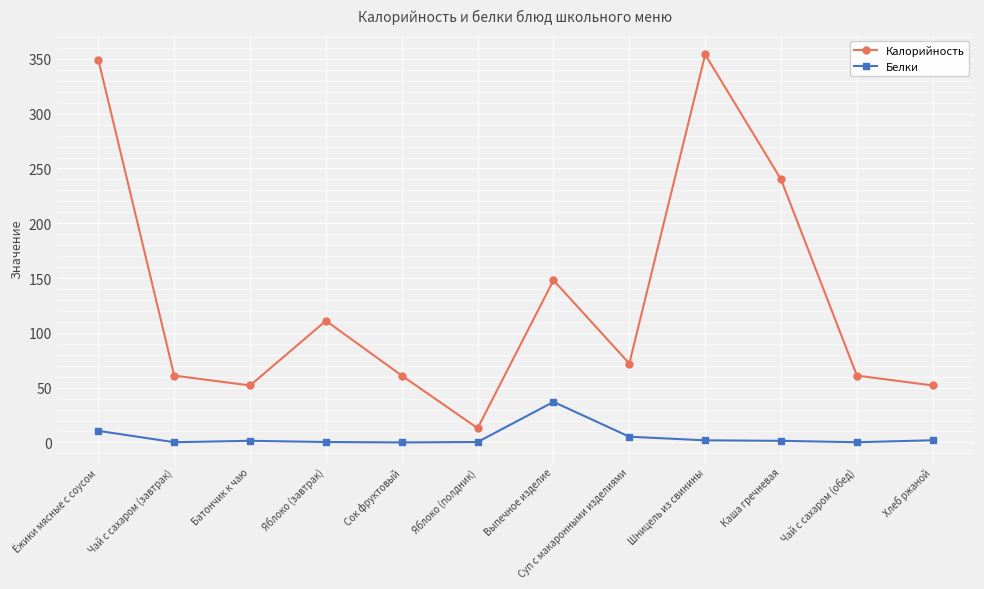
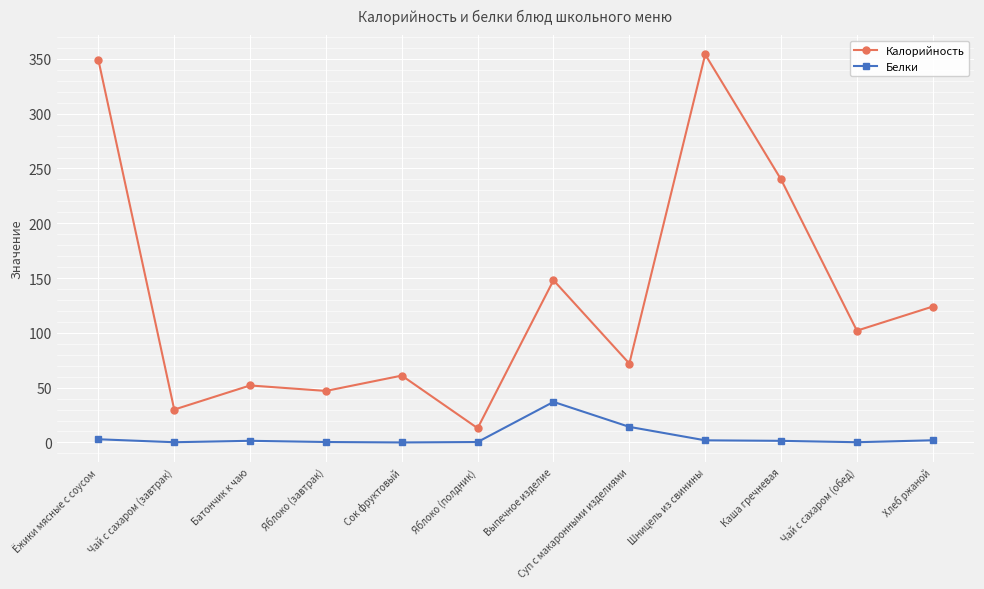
Белки, Ёжики мясные с соусом: 11 -> 3
Калорийность, Чай с сахаром (завтрак): 61 -> 30
Калорийность, Яблоко (завтрак): 111 -> 47
Белки, Суп с макаронными изделиями: 5 -> 14
Калорийность, Чай с сахаром (обед): 61 -> 102
Калорийность, Хлеб ржаной: 52 -> 124
